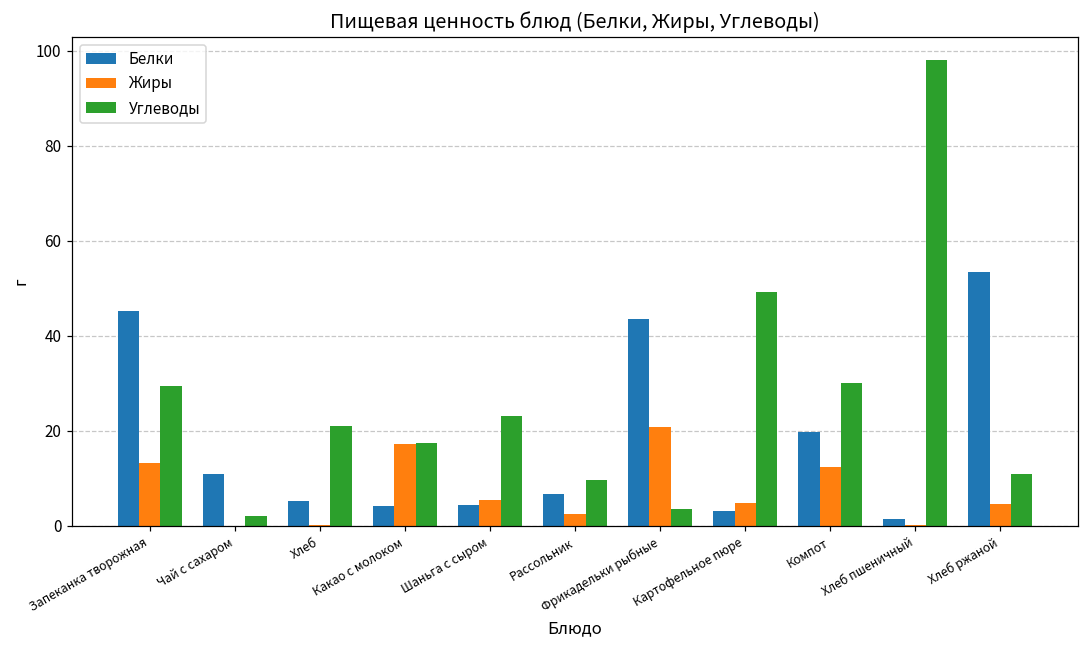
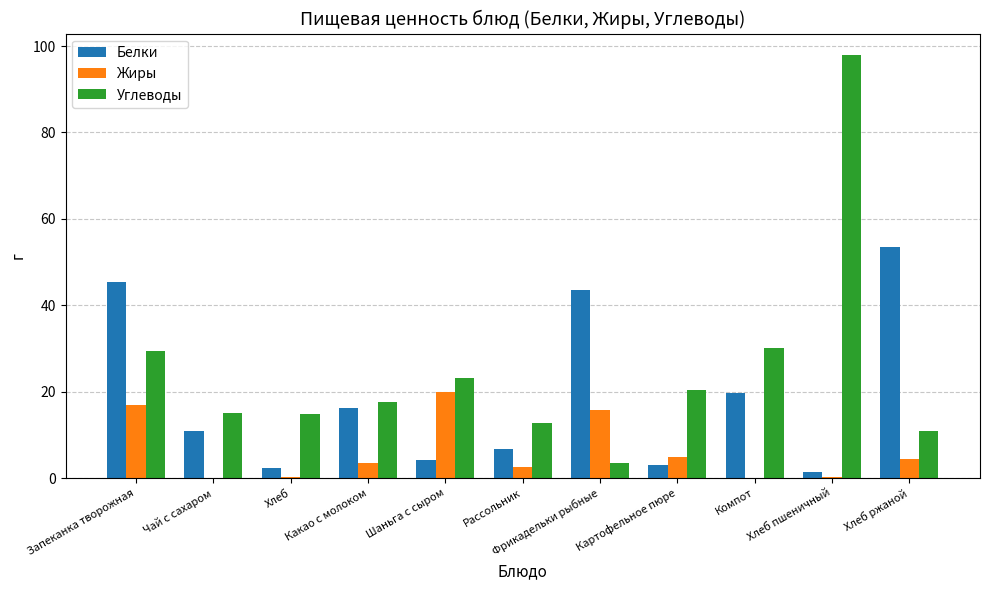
Жиры, Запеканка творожная: 13 -> 17
Углеводы, Чай с сахаром: 2 -> 15
Белки, Хлеб: 5 -> 2
Углеводы, Хлеб: 21 -> 15
Белки, Какао с молоком: 4 -> 16
Жиры, Какао с молоком: 17 -> 4
Жиры, Шаньга с сыром: 5 -> 20
Углеводы, Рассольник: 10 -> 13
Жиры, Фрикадельки рыбные: 21 -> 16
Углеводы, Картофельное пюре: 49 -> 20
Жиры, Компот: 12 -> 0
